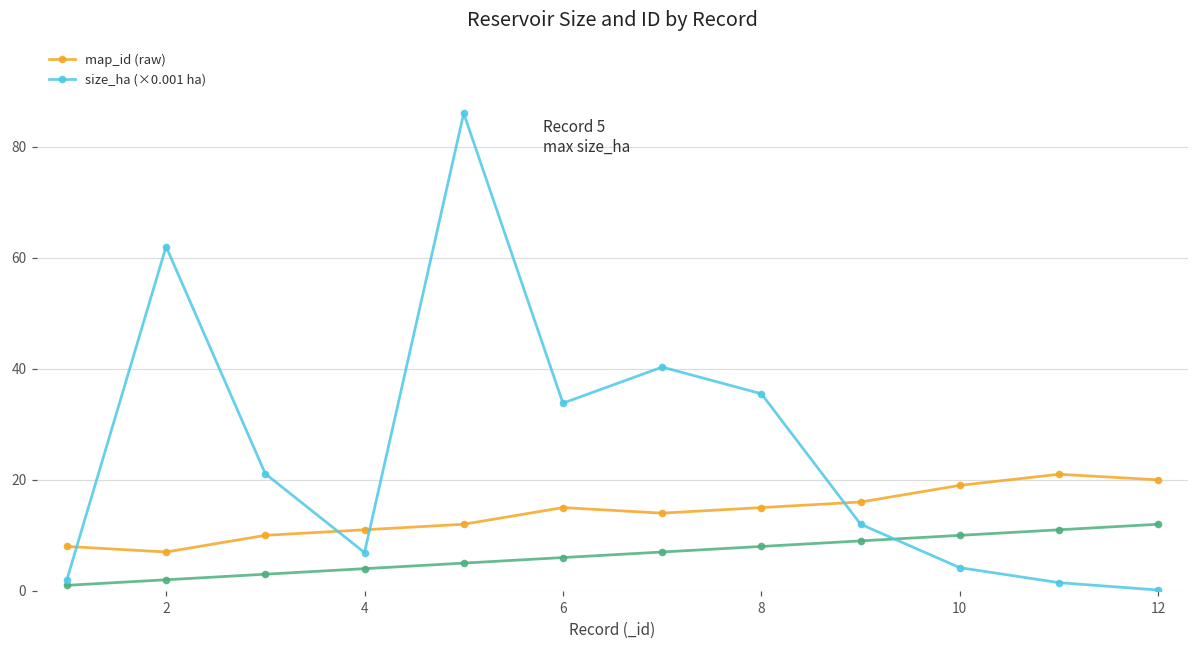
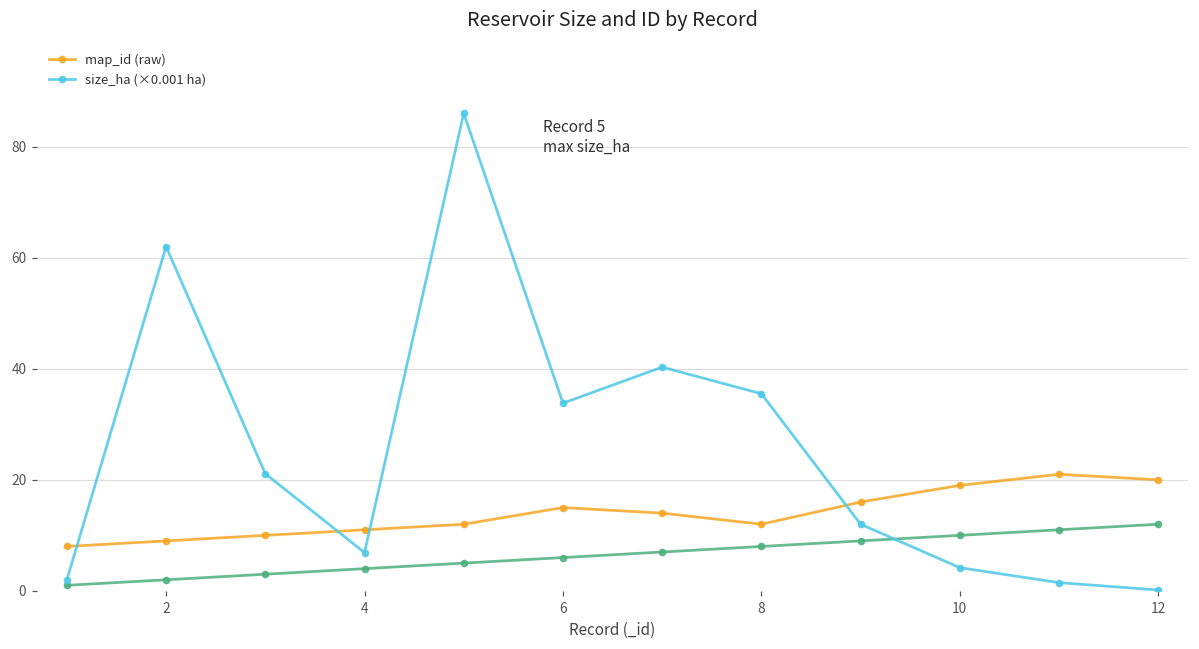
map_id (raw), 2: 7 -> 9
map_id (raw), 8: 15 -> 12
